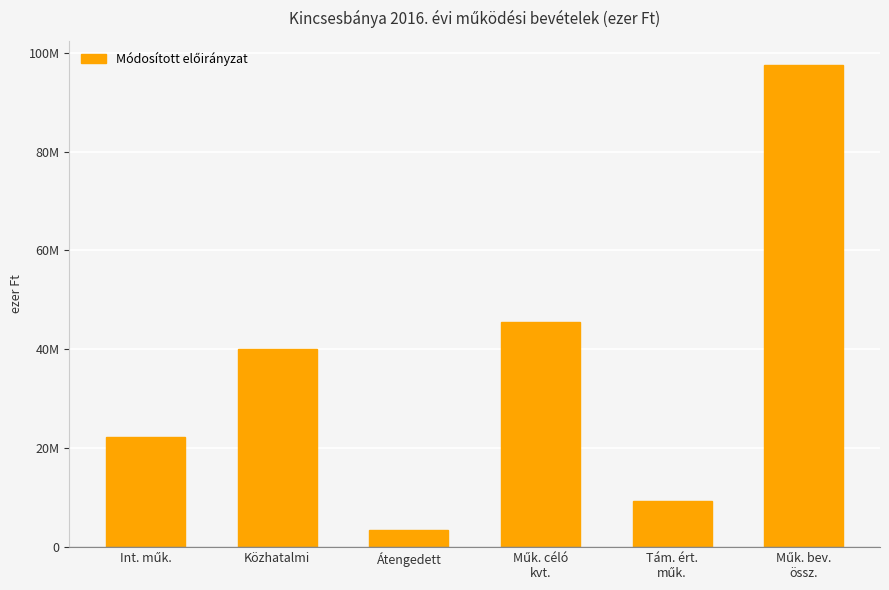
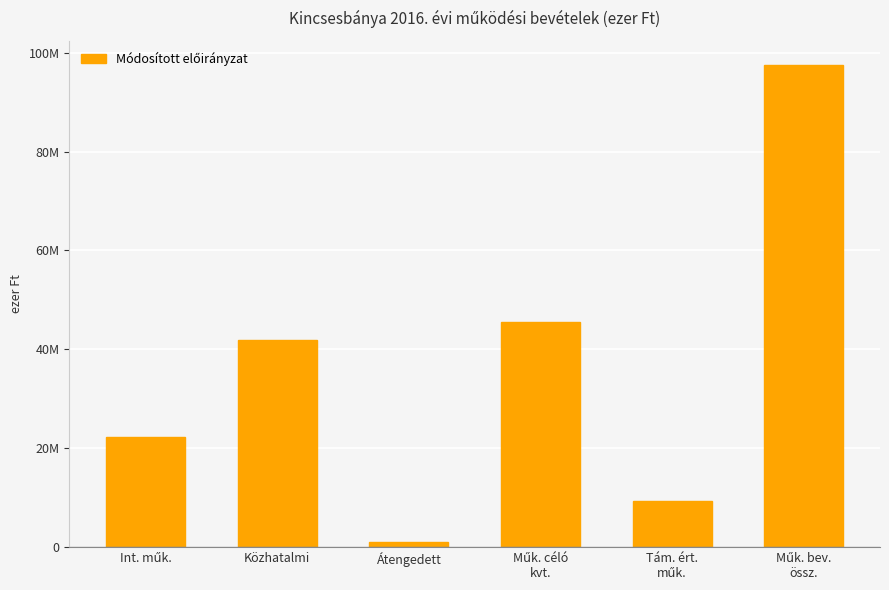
Közhatalmi: 40000000 -> 42000000
Átengedett: 4000000 -> 1000000
